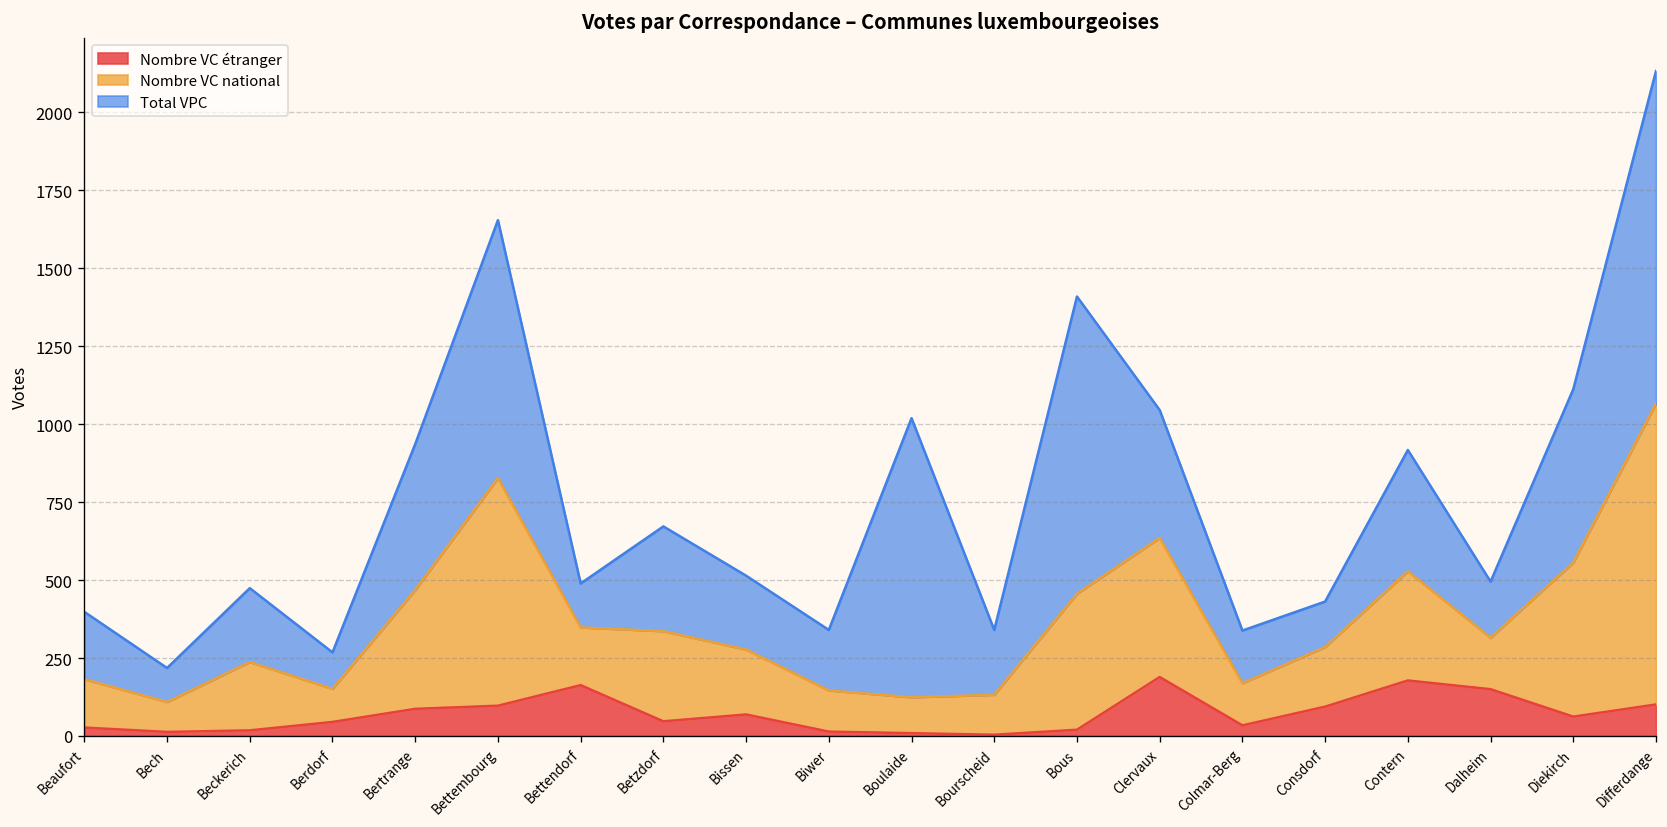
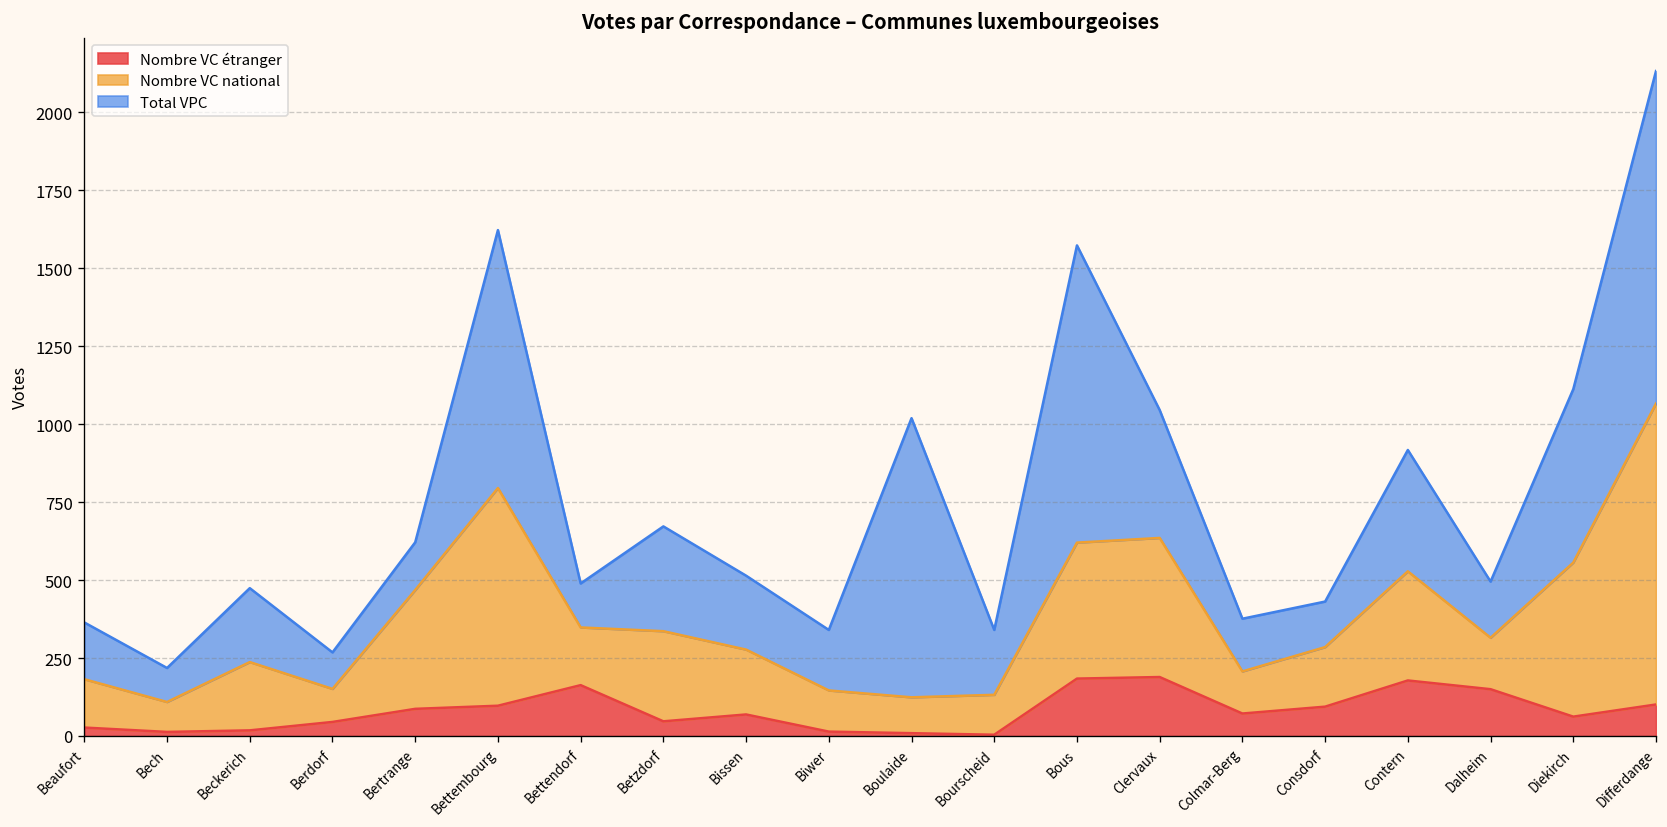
Total VPC, Beaufort: 220 -> 180
Total VPC, Bertrange: 470 -> 150
Nombre VC national, Bettembourg: 730 -> 700
Nombre VC étranger, Bous: 20 -> 180
Nombre VC étranger, Colmar-Berg: 30 -> 70
